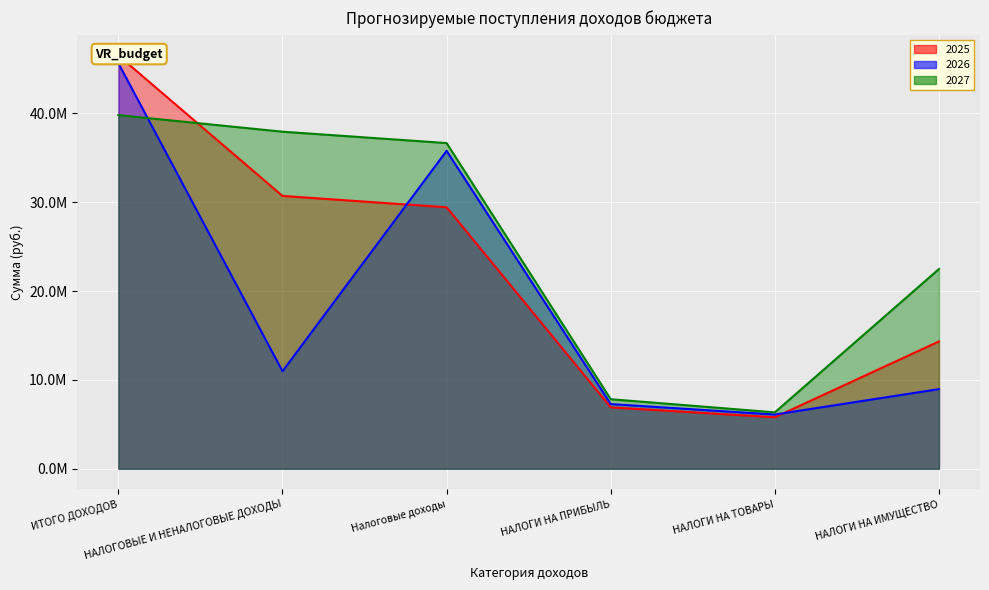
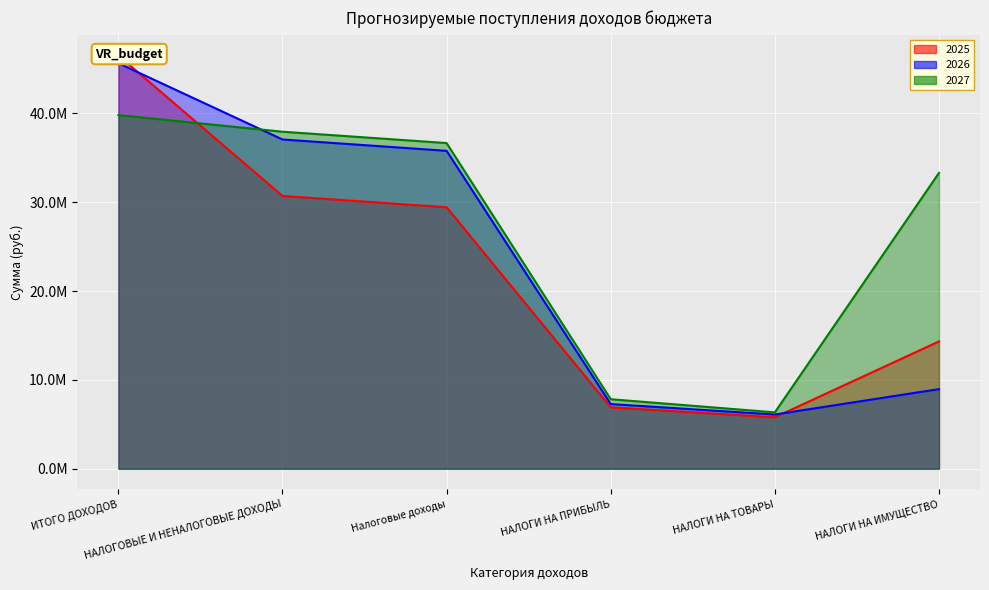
2026, НАЛОГОВЫЕ И НЕНАЛОГОВЫЕ ДОХОДЫ: 11000000 -> 37000000
2027, НАЛОГИ НА ИМУЩЕСТВО: 22000000 -> 33000000
